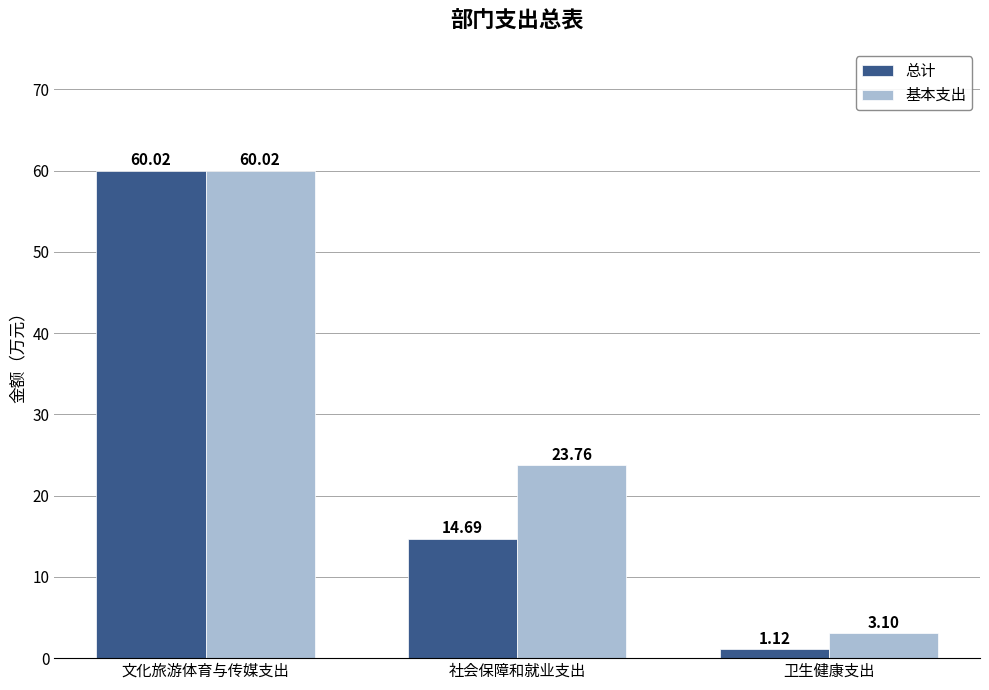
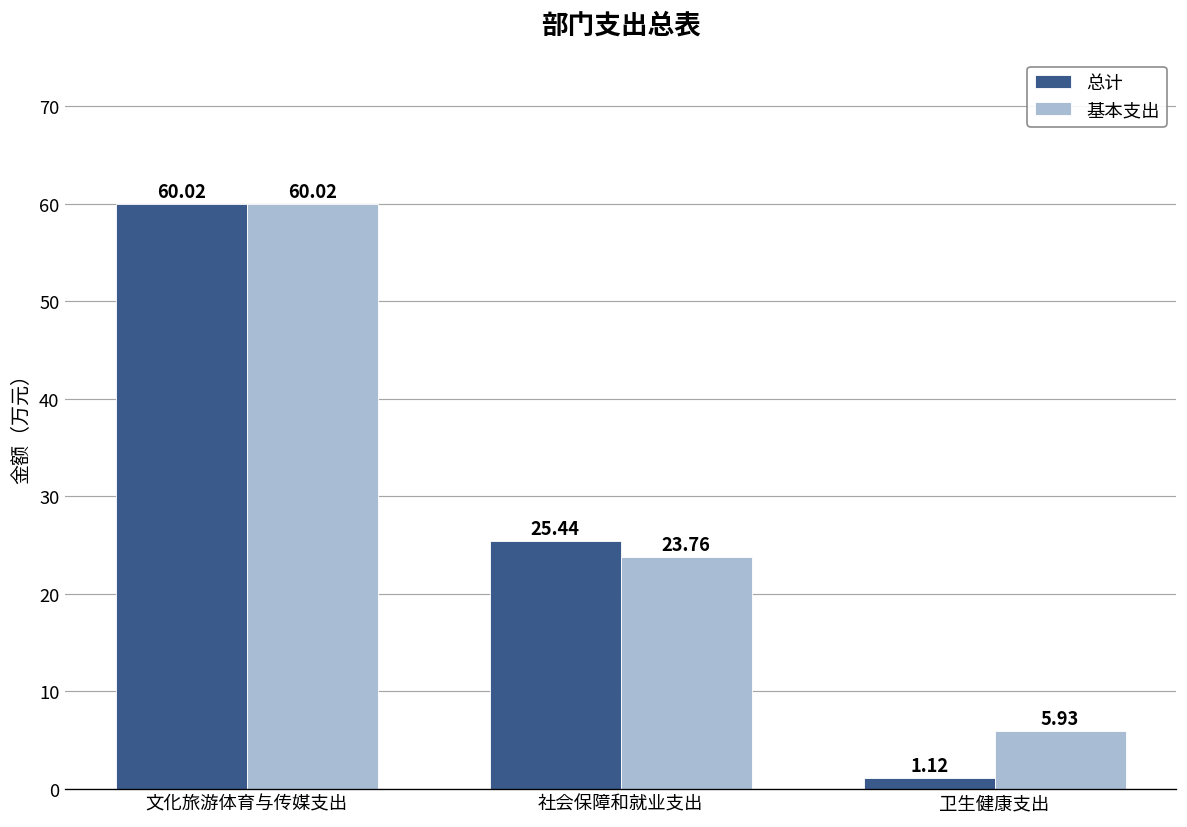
总计, 社会保障和就业支出: 14.69 -> 25.44
基本支出, 卫生健康支出: 3.10 -> 5.93
